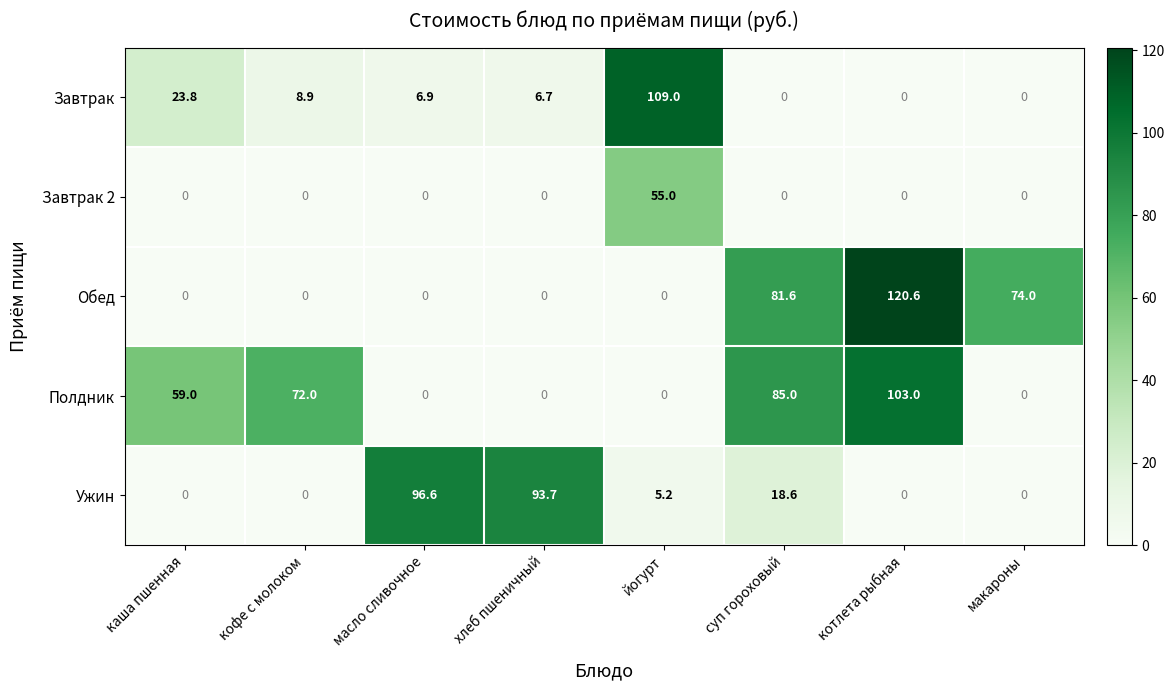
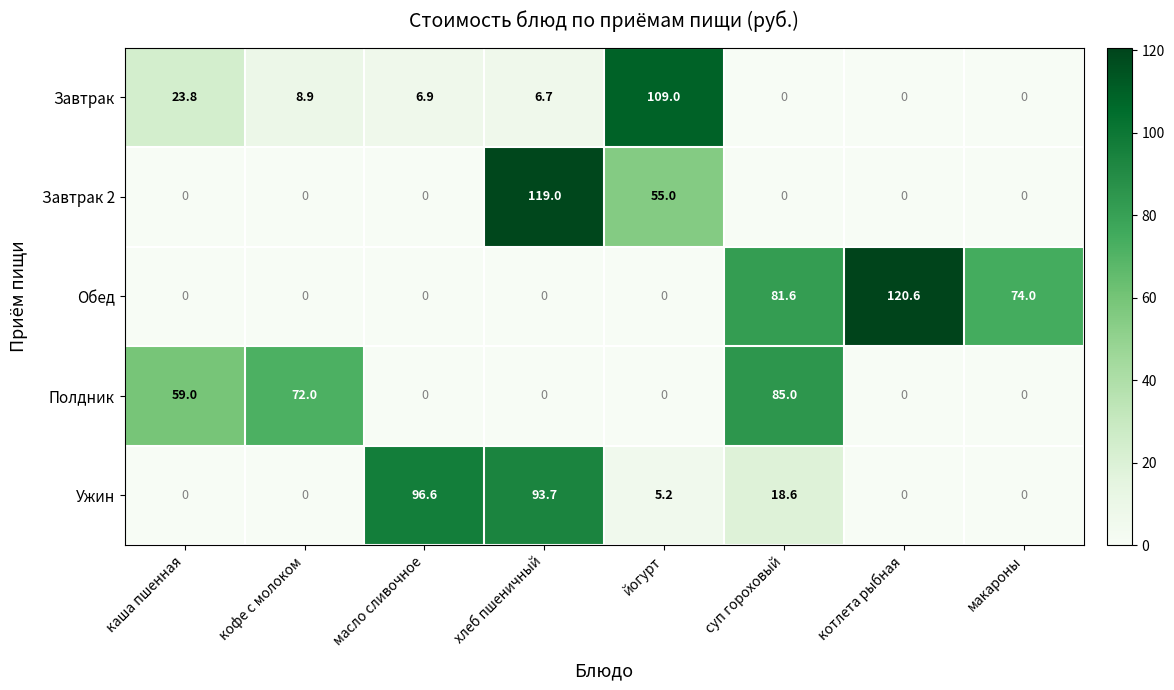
Завтрак 2, хлеб пшеничный: 0 -> 119.0
Полдник, котлета рыбная: 103.0 -> 0
